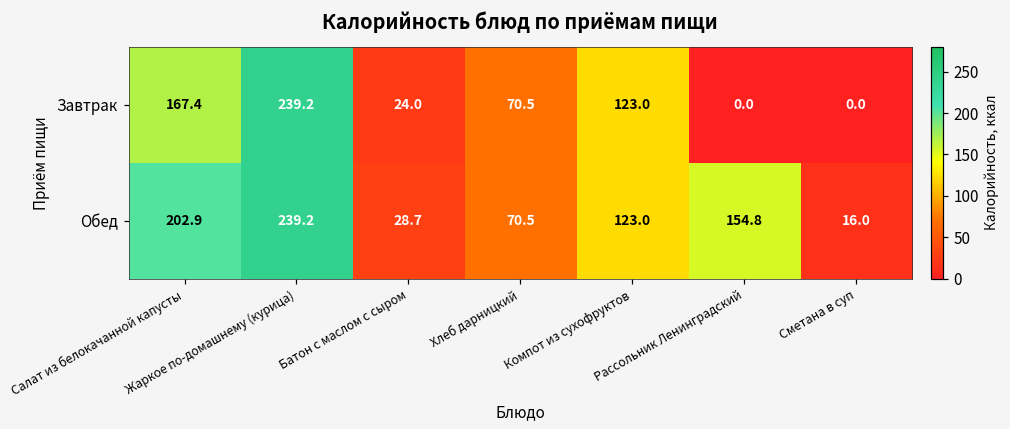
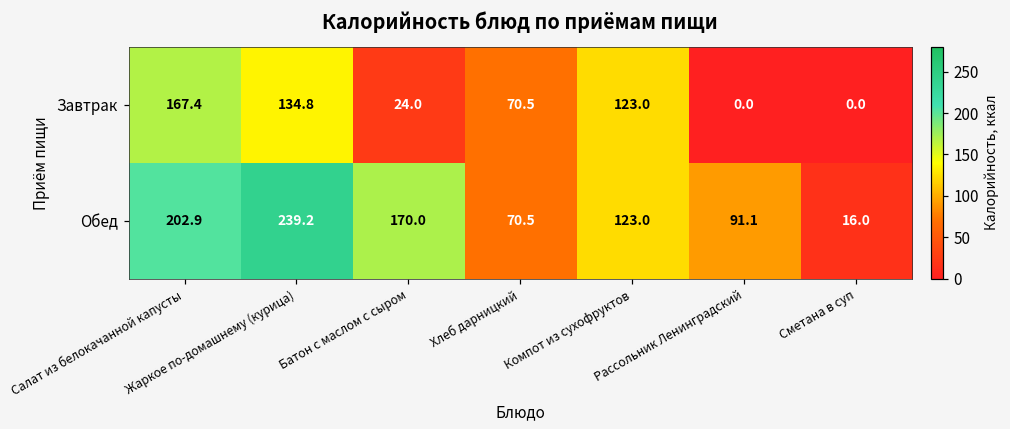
Завтрак, Жаркое по-домашнему (курица): 239.2 -> 134.8
Обед, Батон с маслом с сыром: 28.7 -> 170.0
Обед, Рассольник Ленинградский: 154.8 -> 91.1
